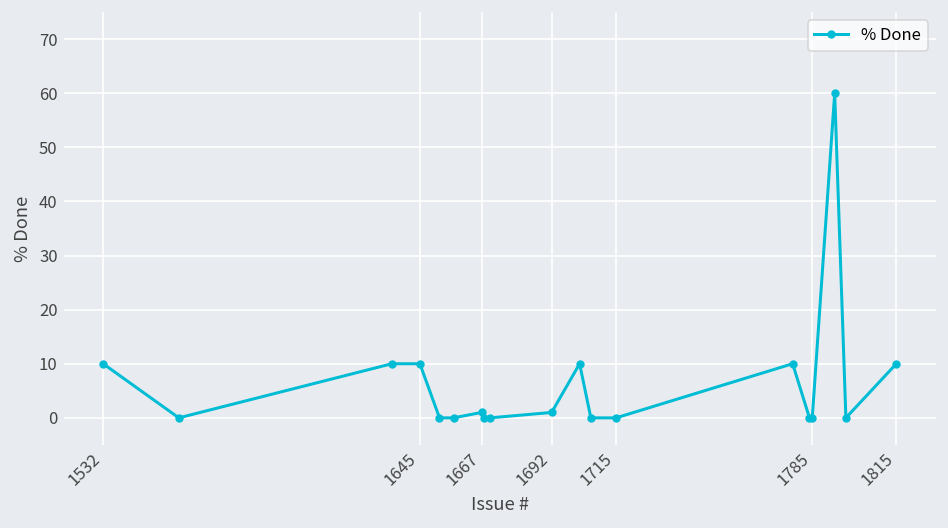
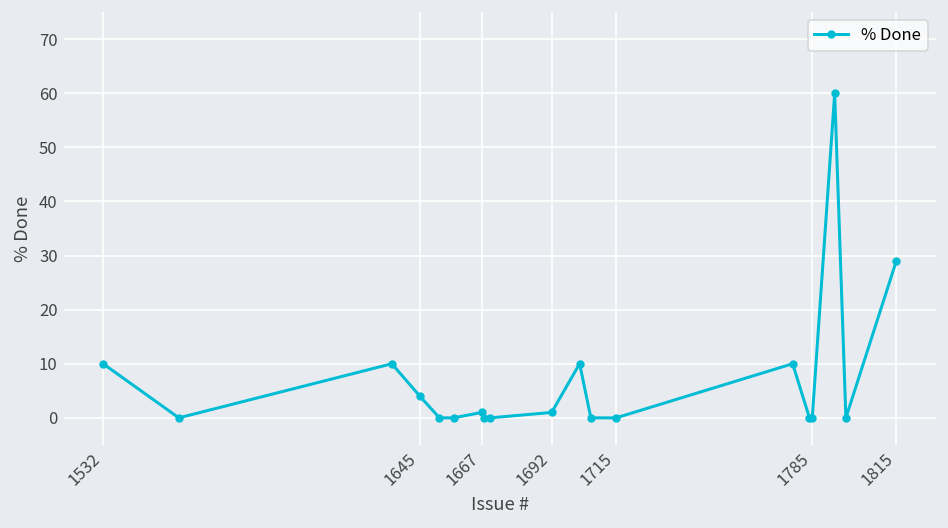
1645: 10 -> 4
1815: 10 -> 29
